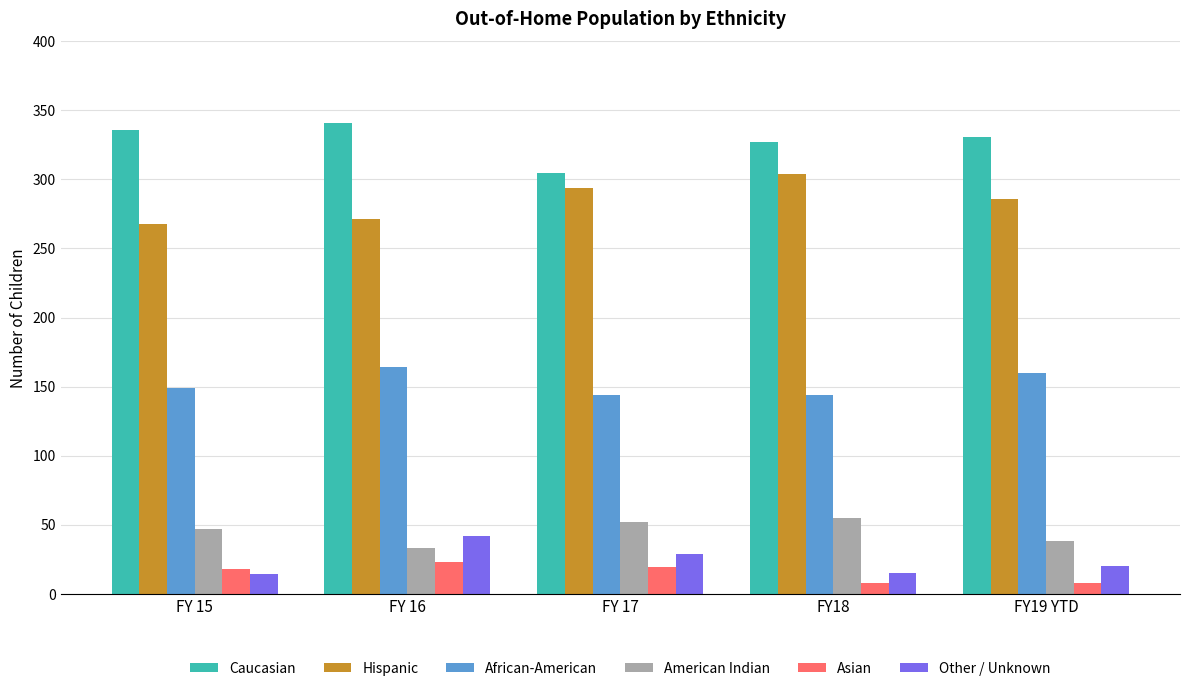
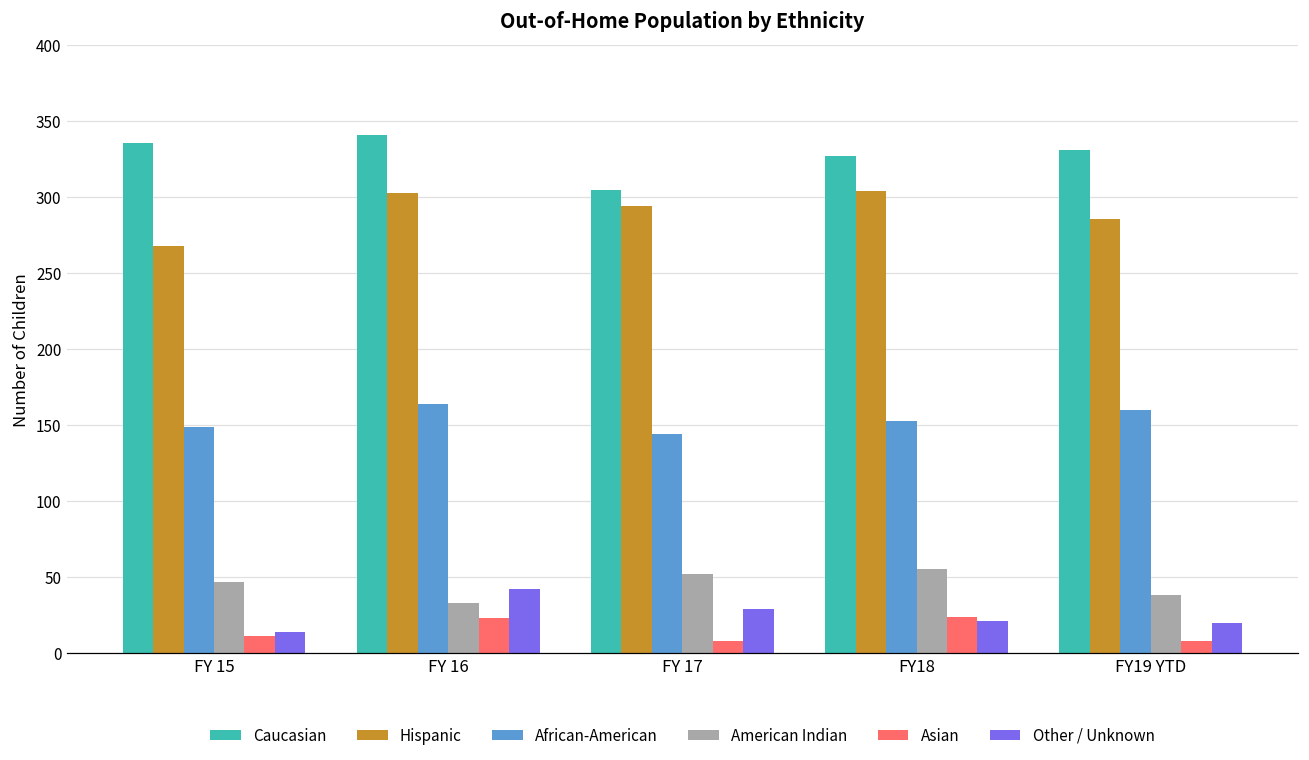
Asian, FY 15: 18 -> 11
Hispanic, FY 16: 271 -> 303
Asian, FY 17: 19 -> 8
African-American, FY18: 144 -> 153
Asian, FY18: 8 -> 24
Other / Unknown, FY18: 15 -> 21
